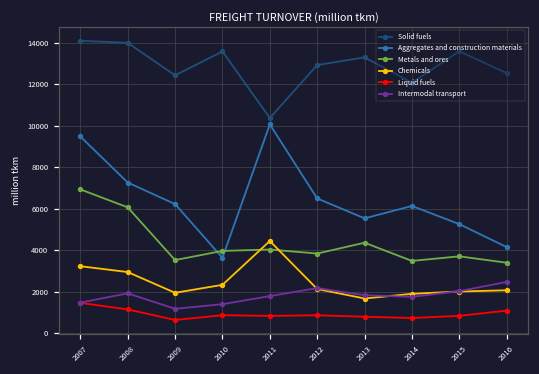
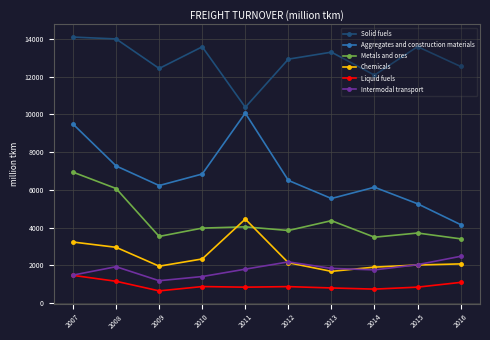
Aggregates and construction materials, 2010: 3600 -> 6800
